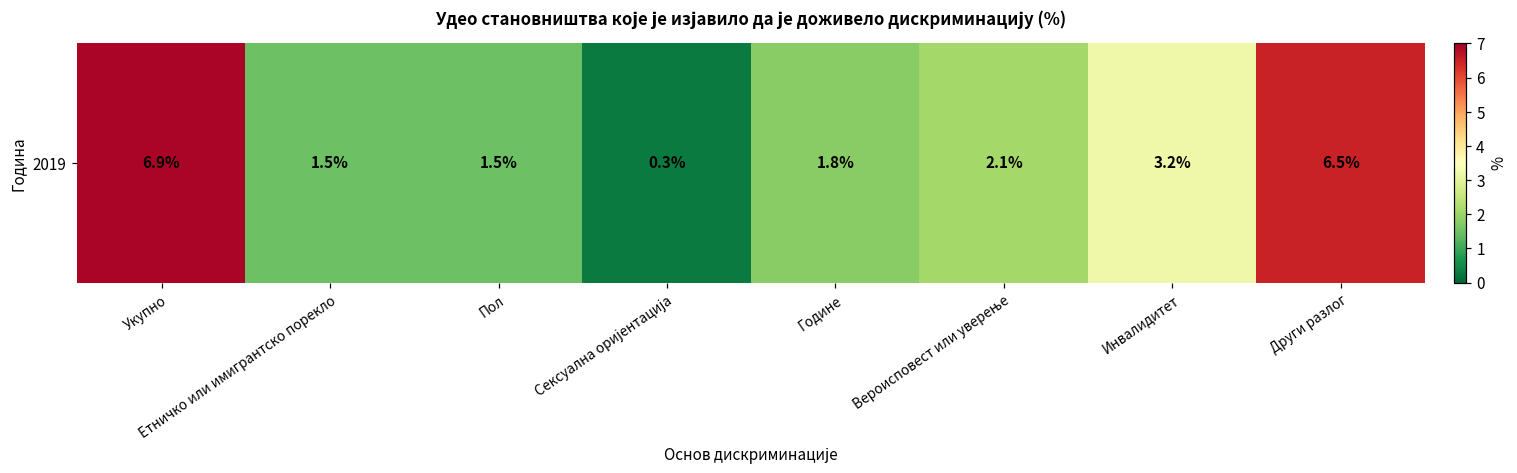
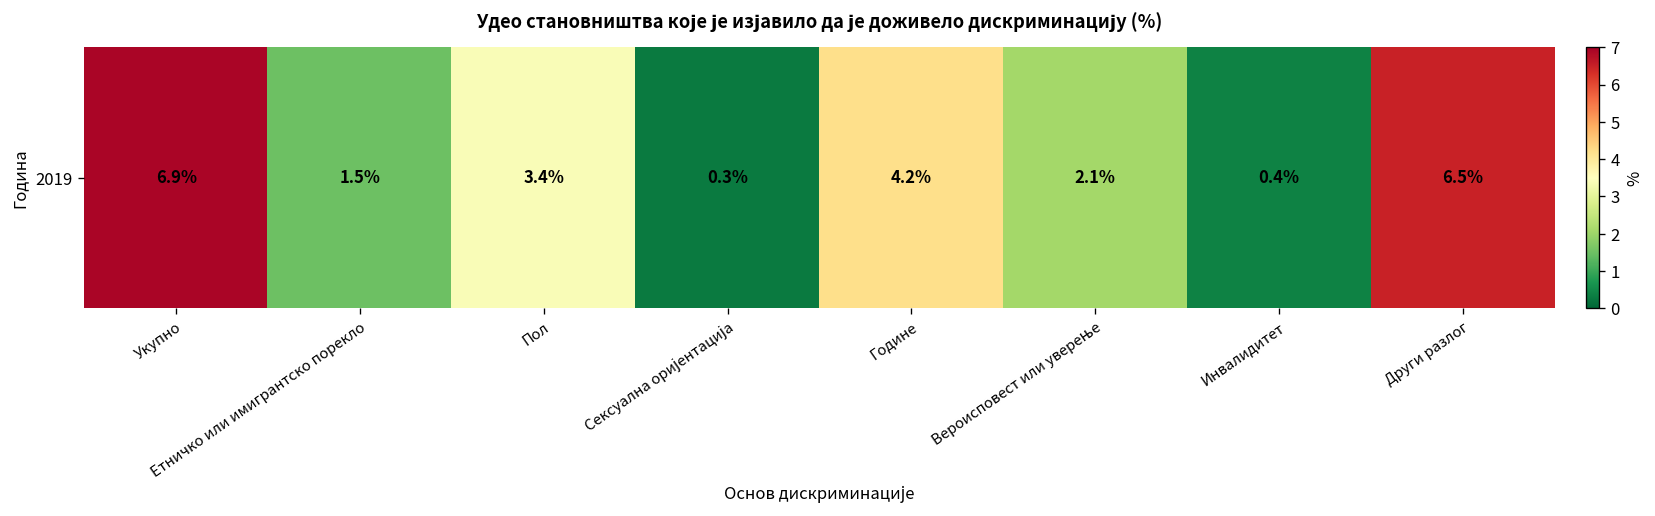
2019, Пол: 1.5% -> 3.4%
2019, Године: 1.8% -> 4.2%
2019, Инвалидитет: 3.2% -> 0.4%
